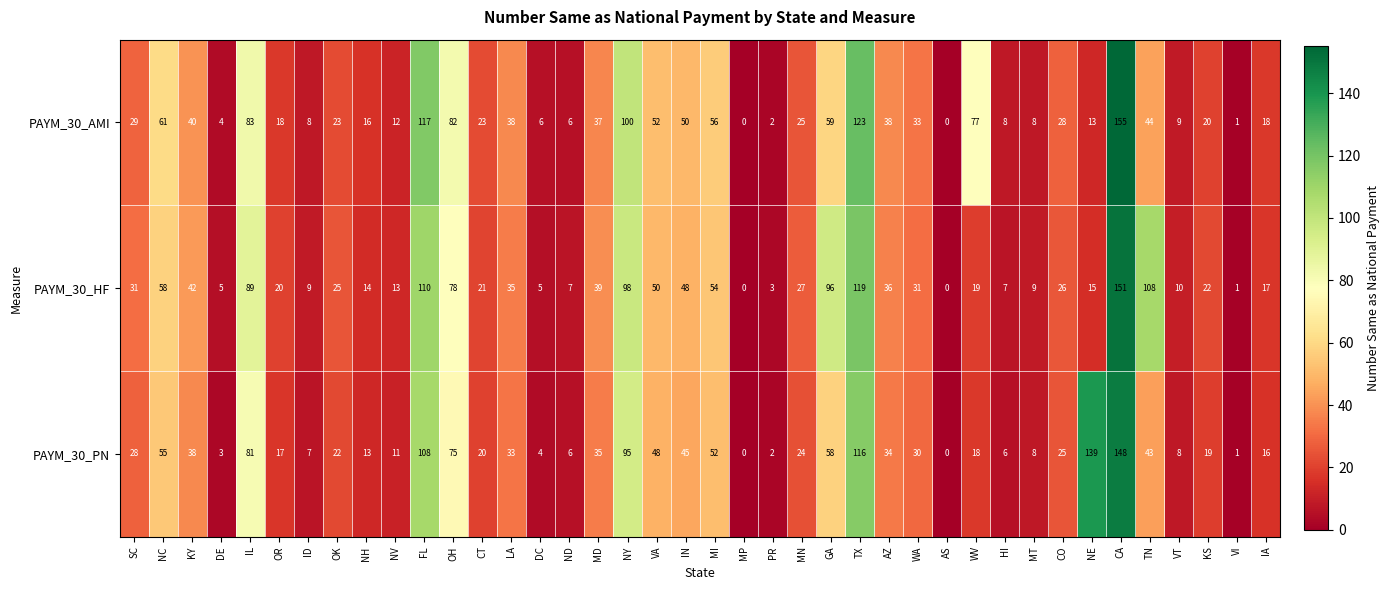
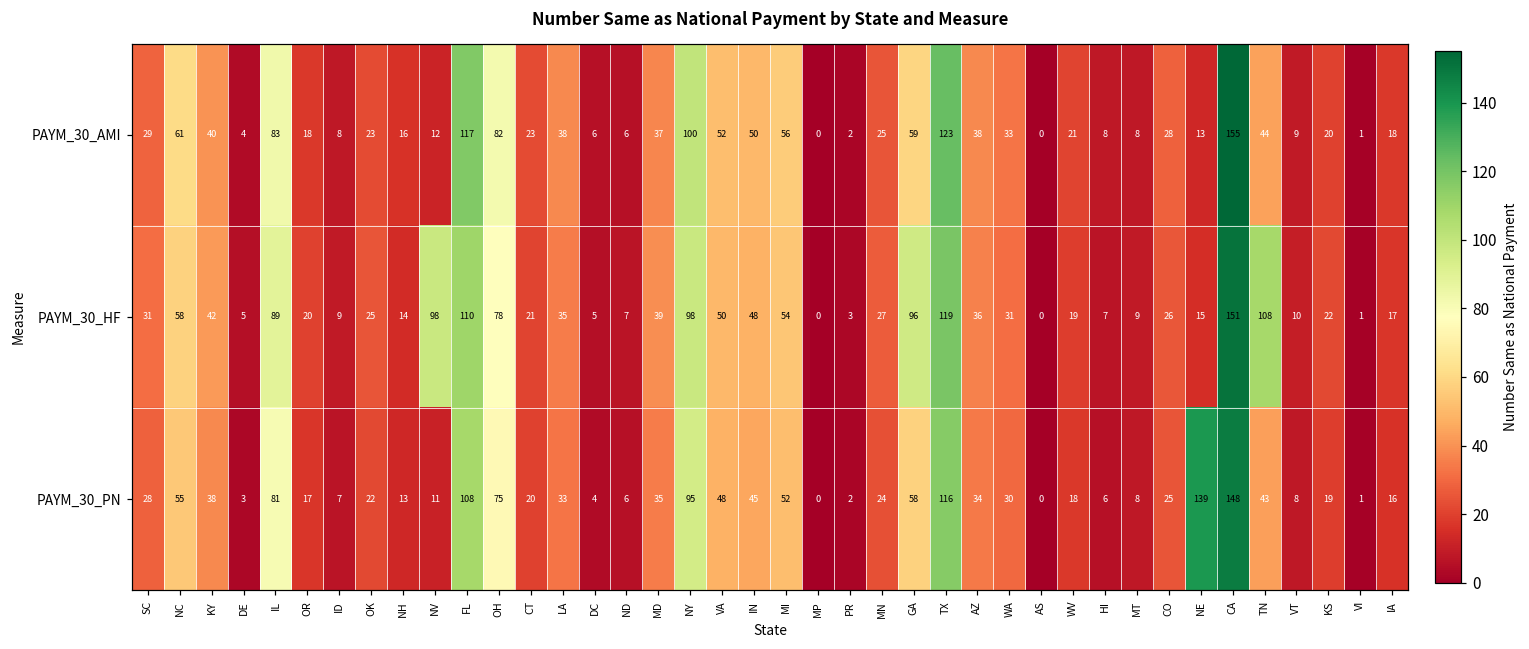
PAYM_30_AMI, WV: 77 -> 21
PAYM_30_HF, NV: 13 -> 98
